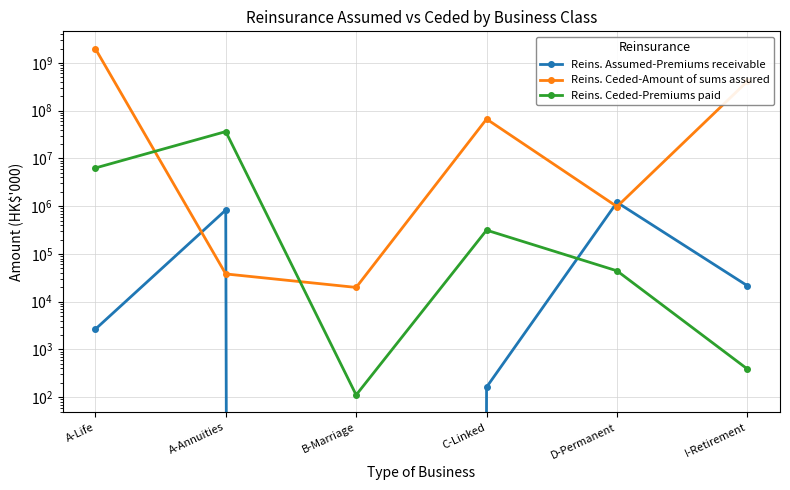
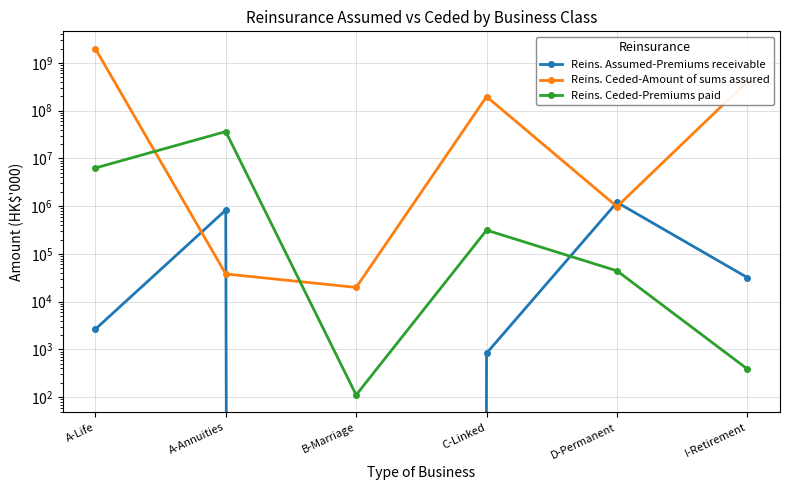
Reins. Assumed-Premiums receivable, C-Linked: 160 -> 800
Reins. Ceded-Amount of sums assured, C-Linked: 70000000 -> 200000000
Reins. Assumed-Premiums receivable, I-Retirement: 20000 -> 30000
